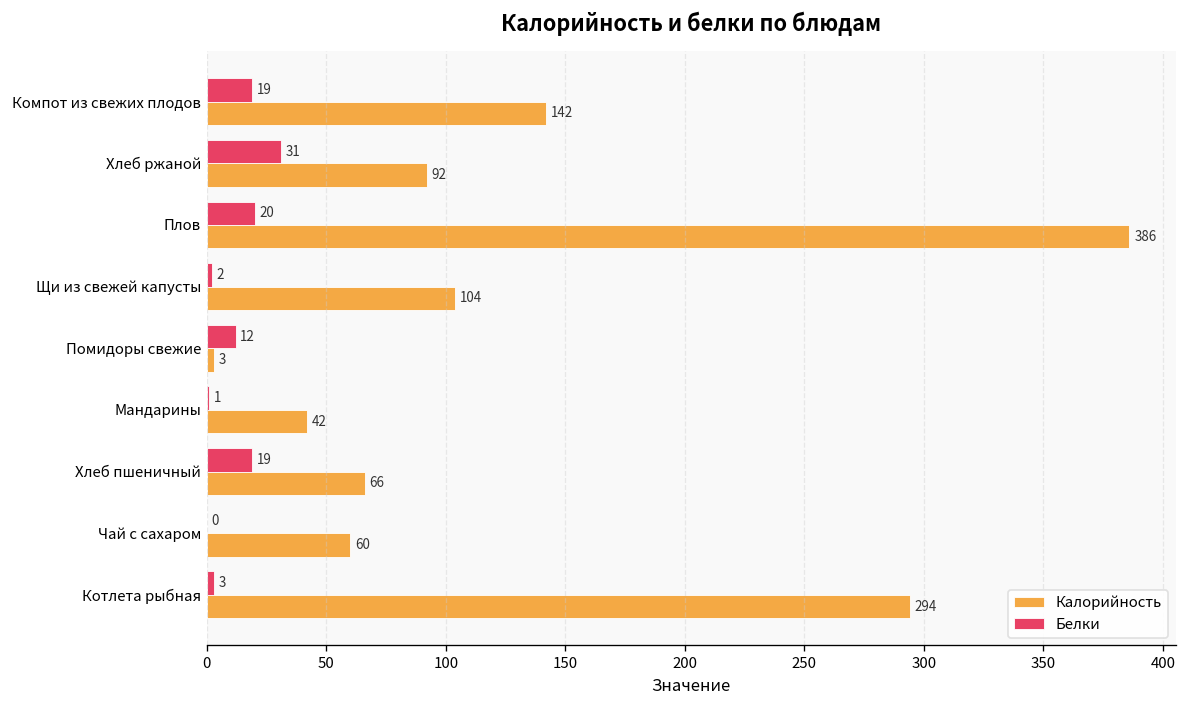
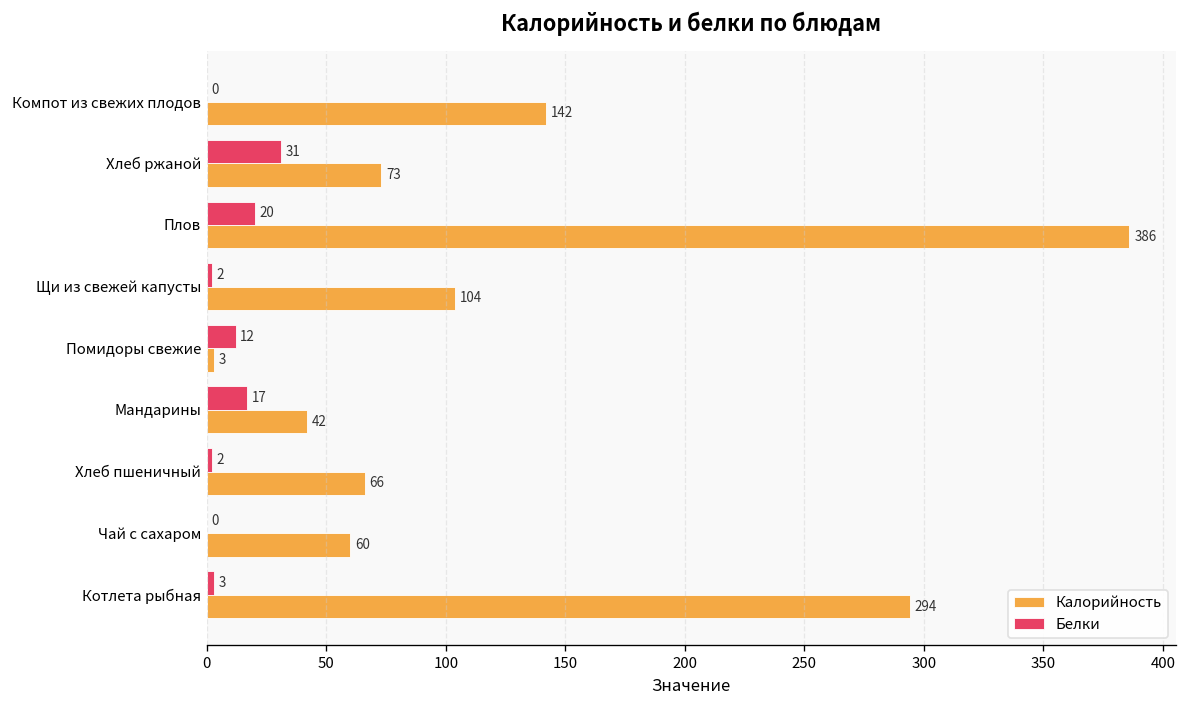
Белки, Компот из свежих плодов: 19 -> 0
Калорийность, Хлеб ржаной: 92 -> 73
Белки, Мандарины: 1 -> 17
Белки, Хлеб пшеничный: 19 -> 2
